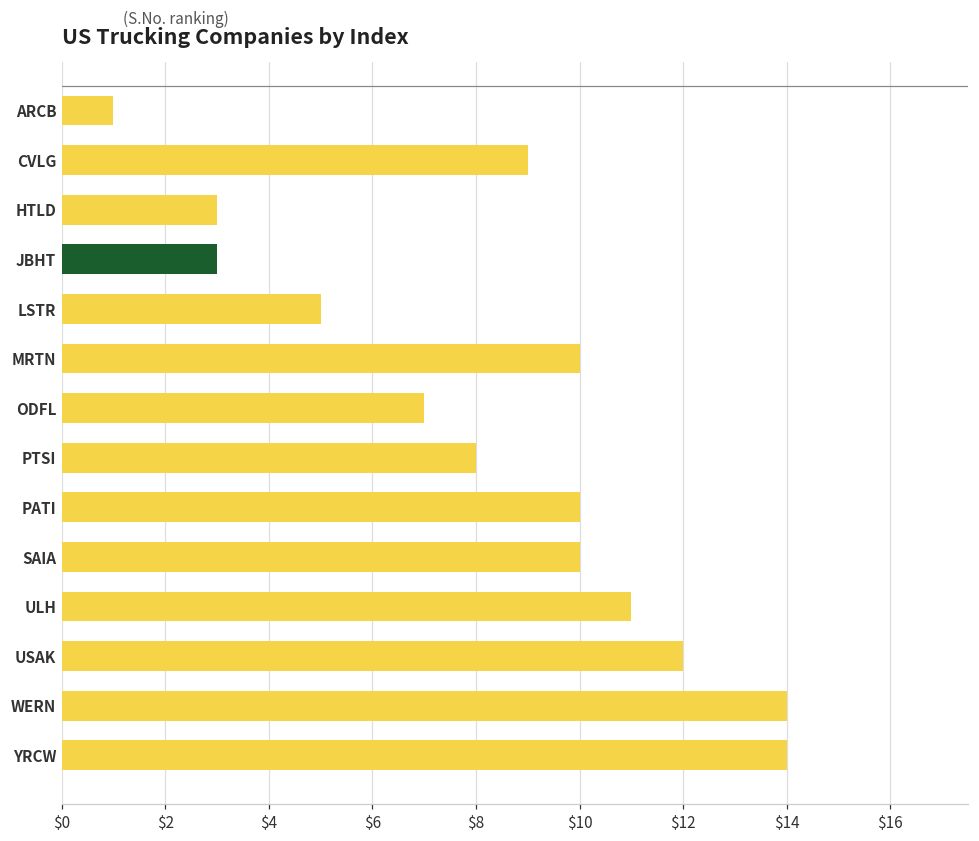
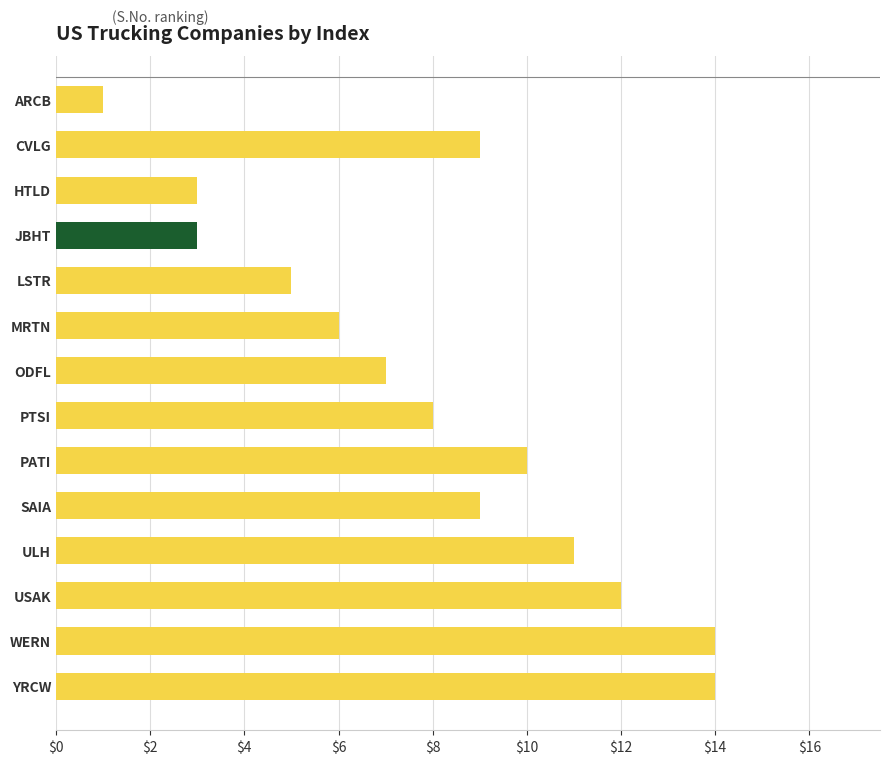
MRTN: $10 -> $6
SAIA: $10 -> $9
